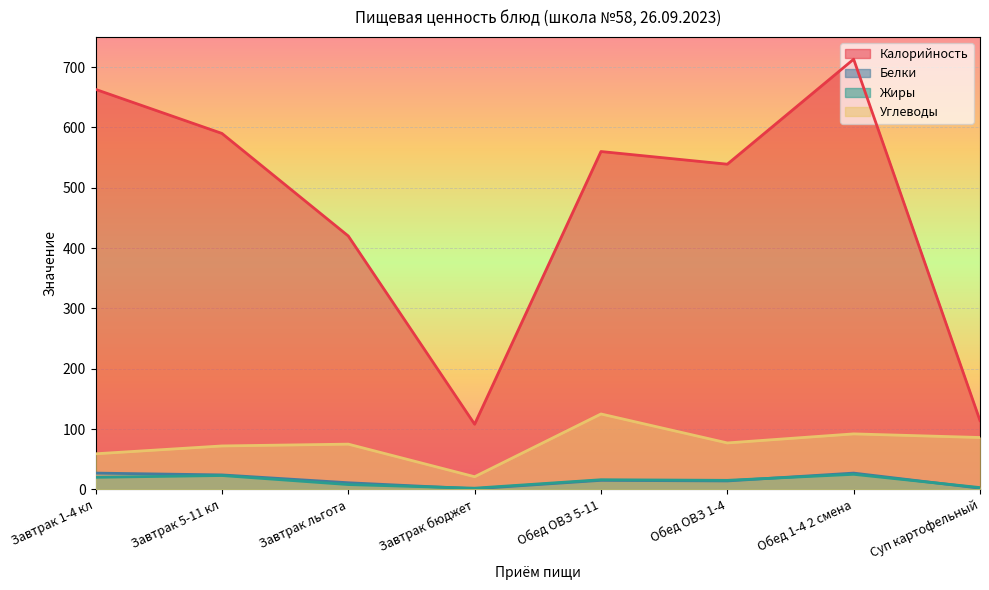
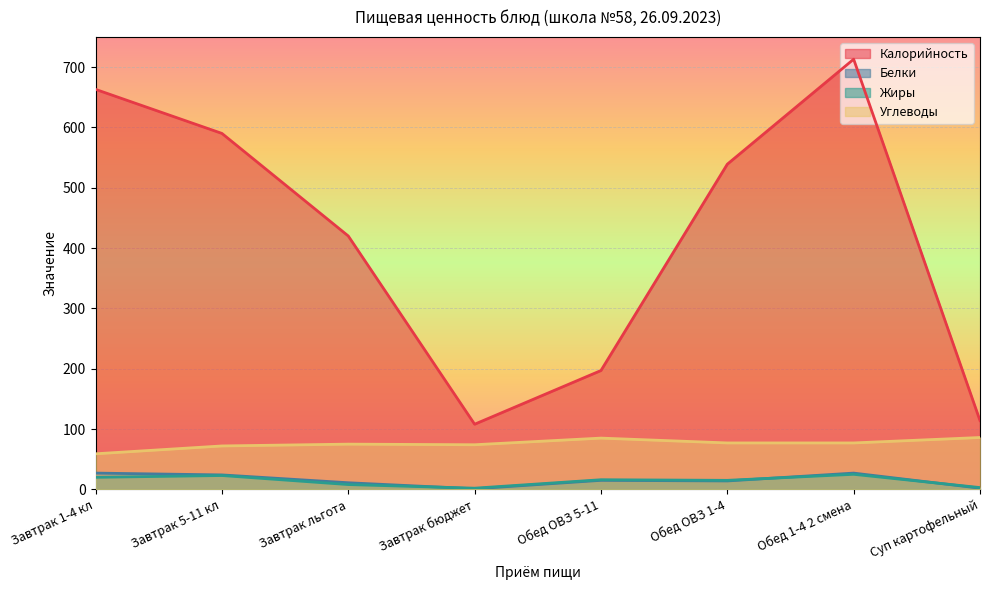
Углеводы, Завтрак бюджет: 20 -> 70
Калорийность, Обед ОВЗ 5-11: 560 -> 200
Углеводы, Обед ОВЗ 5-11: 130 -> 90
Углеводы, Обед 1-4 2 смена: 90 -> 80
